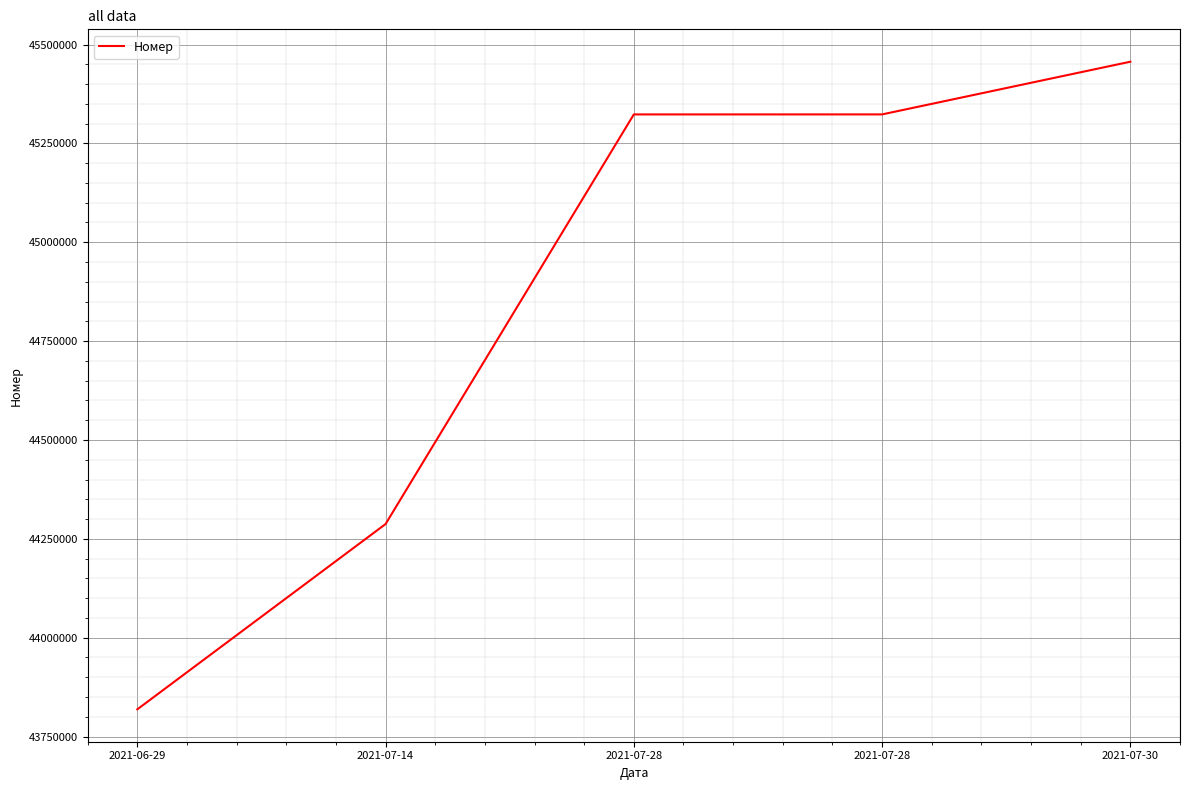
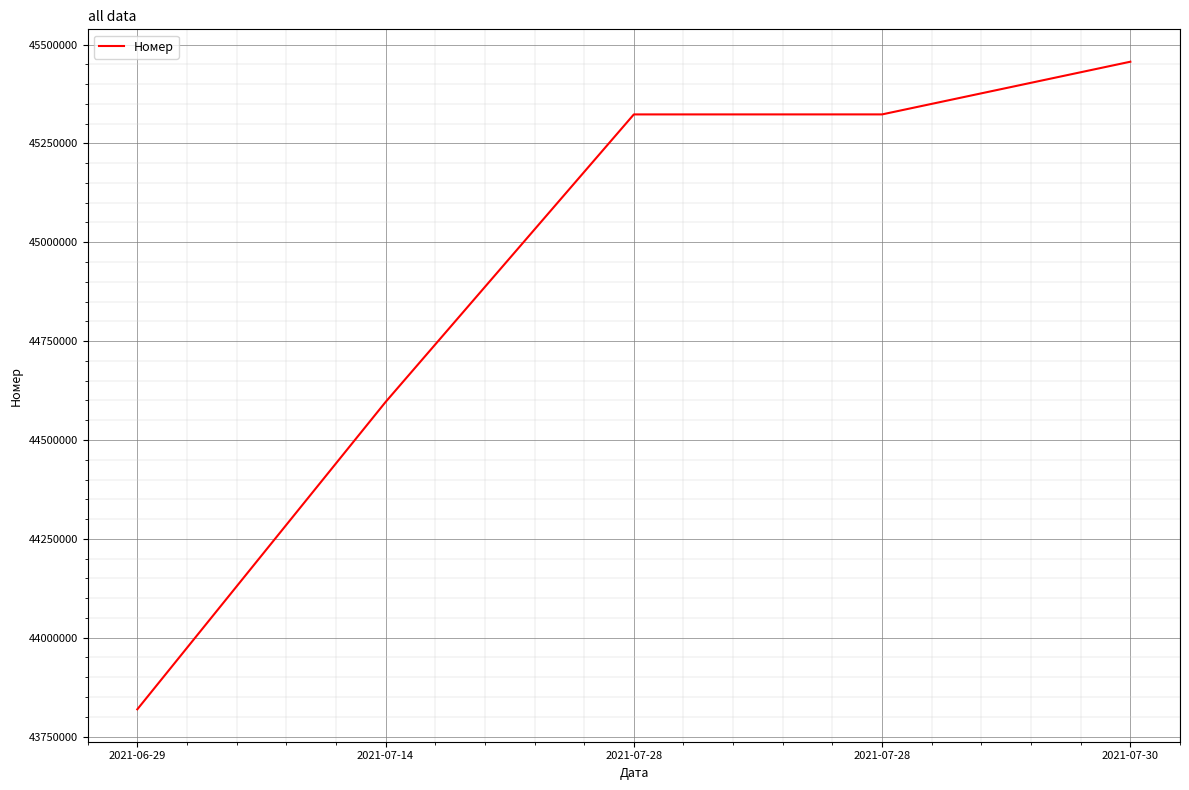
2021-07-14: 44290000 -> 44600000
